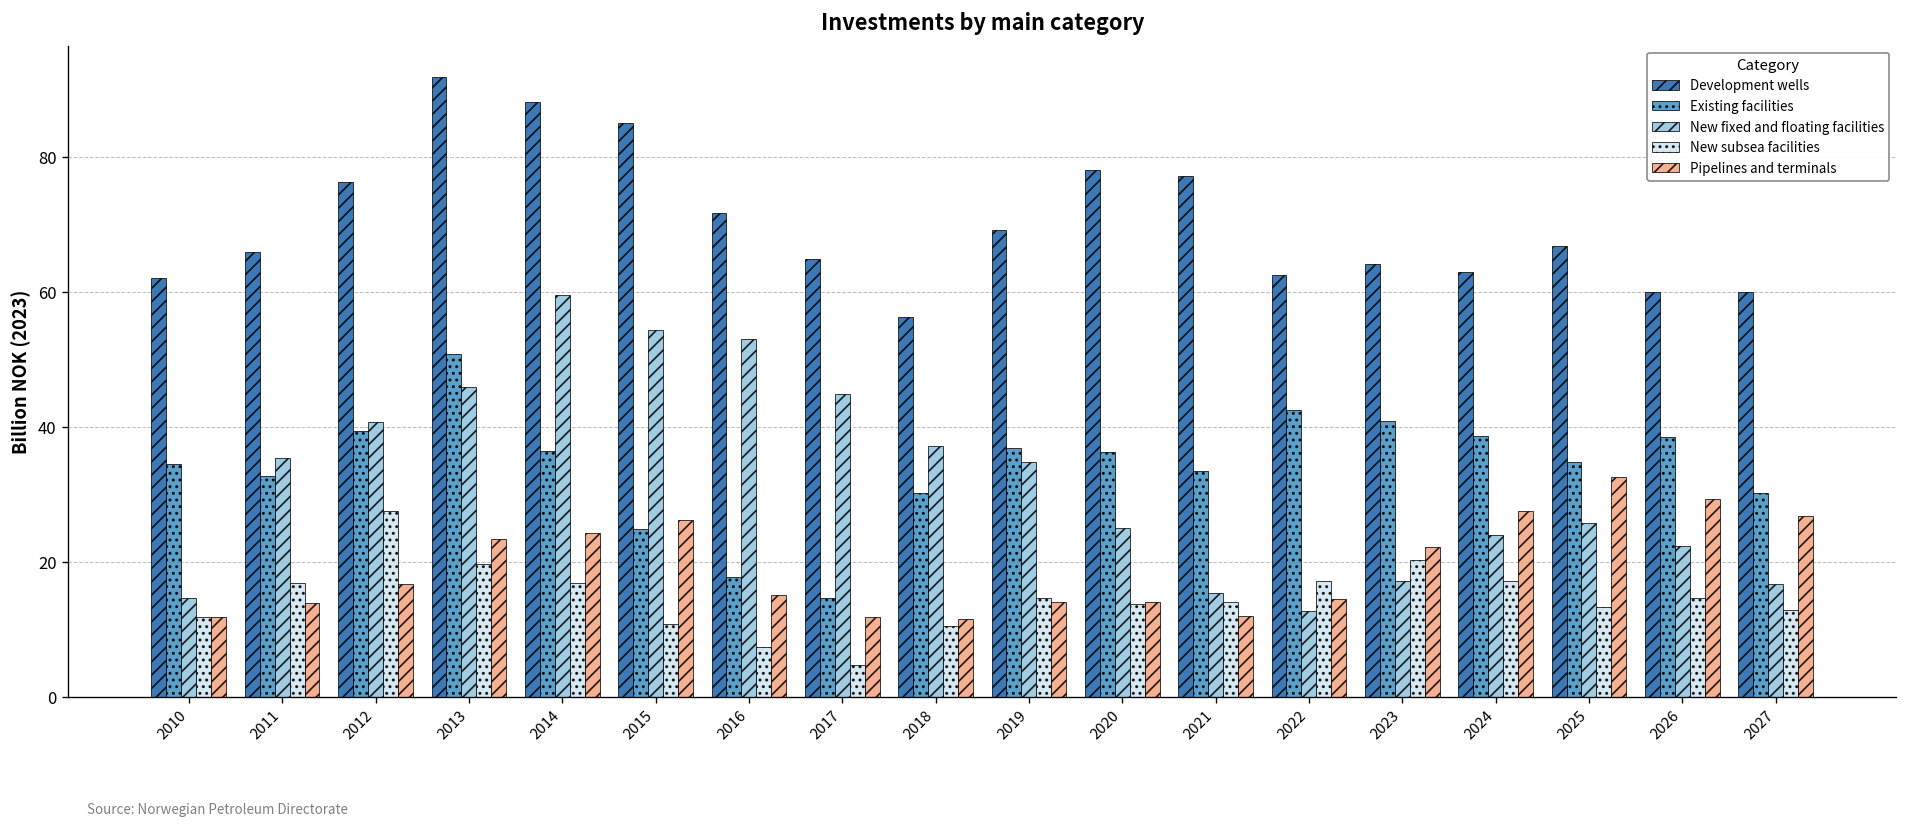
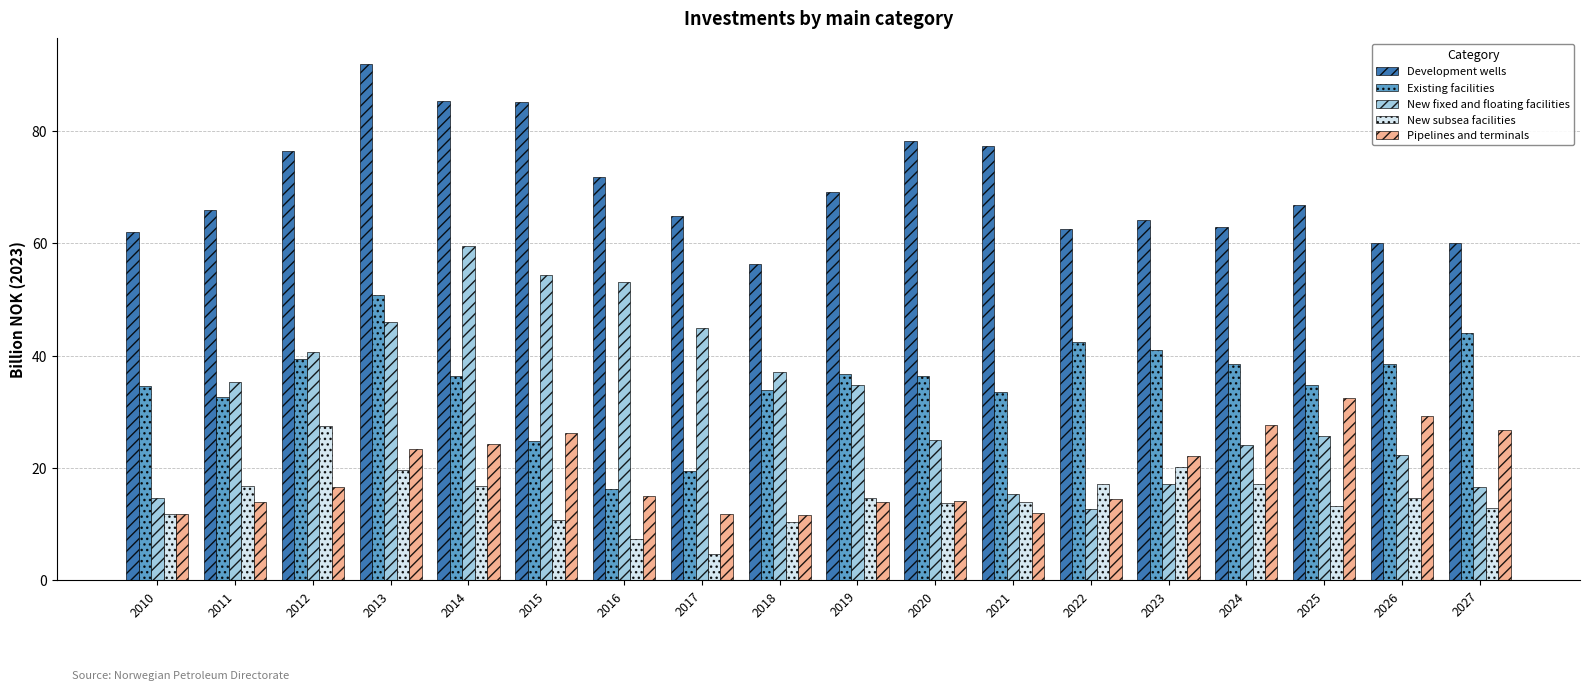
Development wells, 2014: 88 -> 85
Existing facilities, 2016: 18 -> 16
Existing facilities, 2017: 15 -> 20
Existing facilities, 2018: 30 -> 34
Existing facilities, 2027: 30 -> 44
